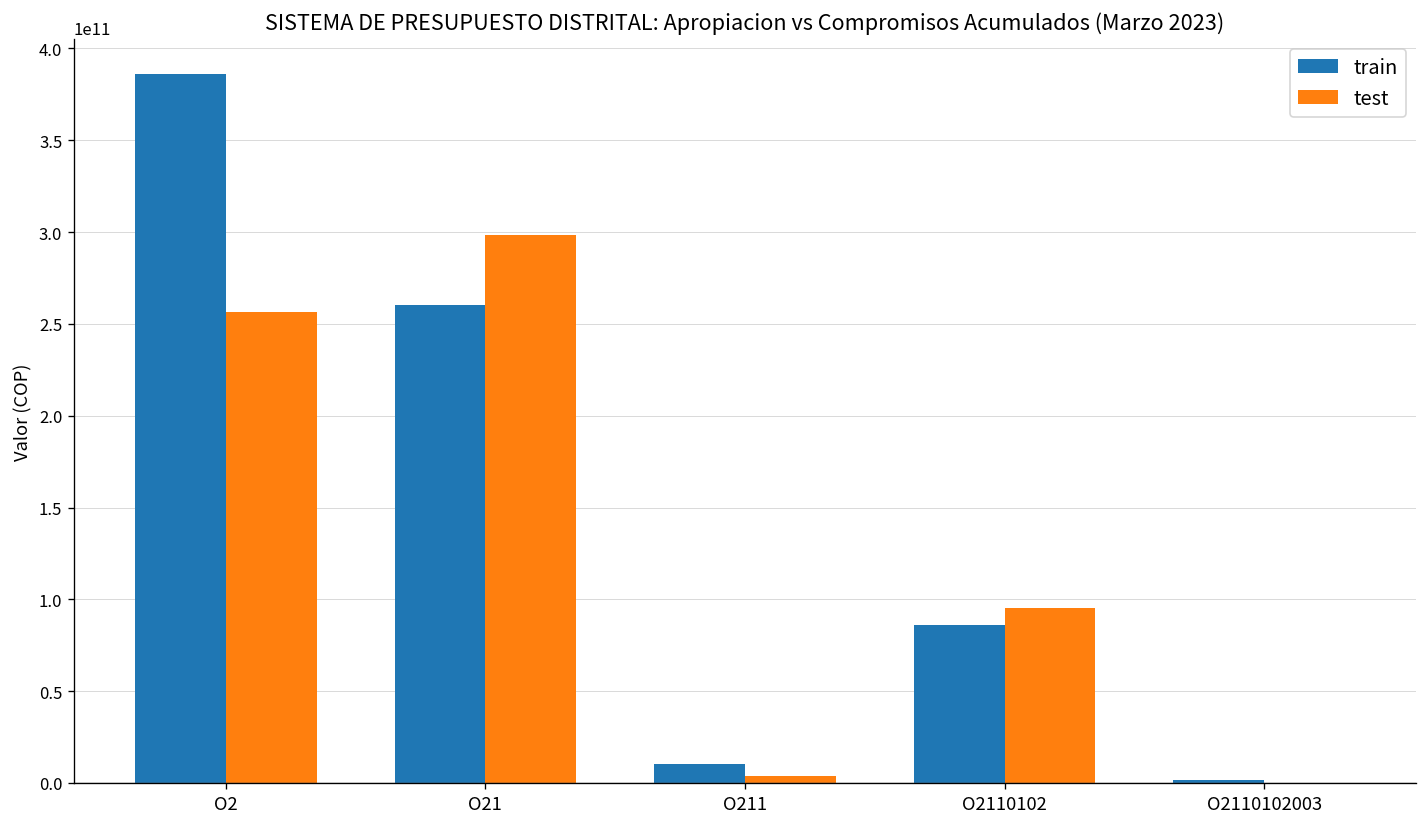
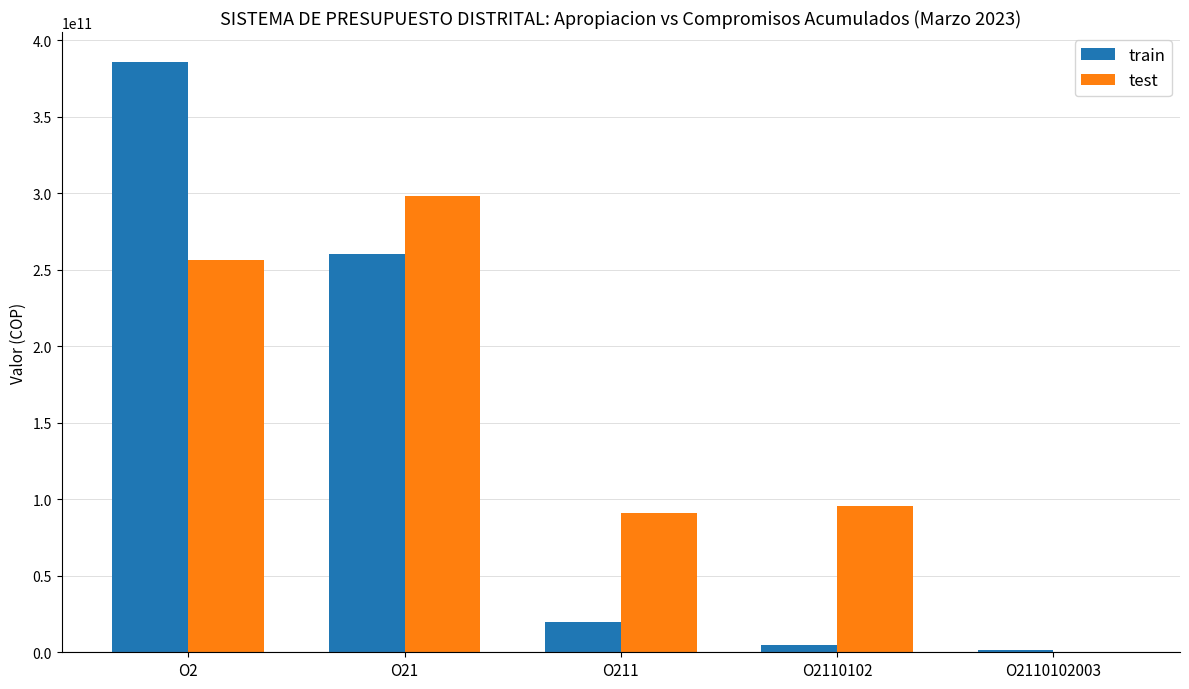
train, O211: 10000000000 -> 20000000000
test, O211: 4000000000 -> 91000000000
train, O2110102: 86000000000 -> 5000000000
